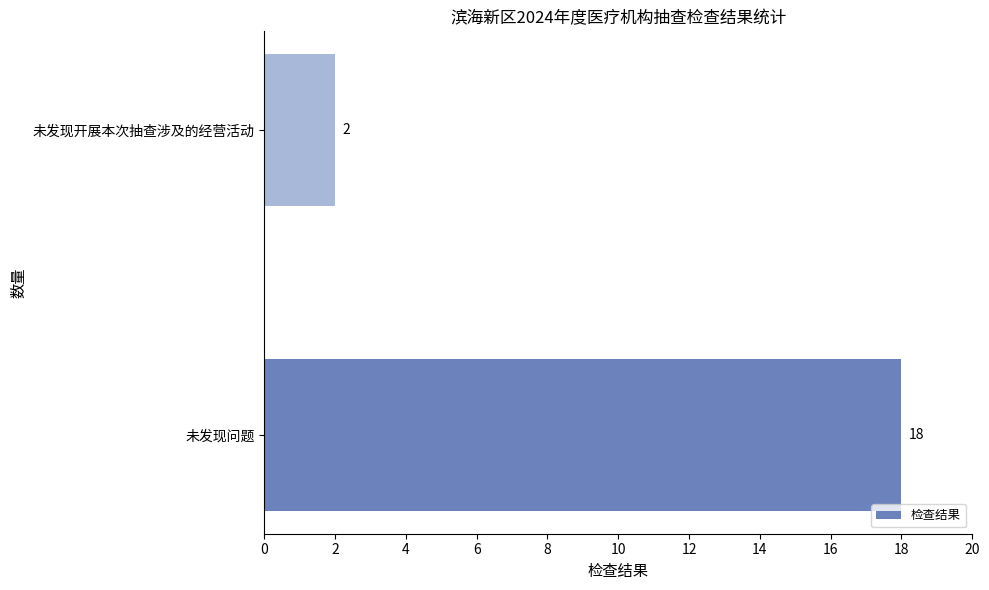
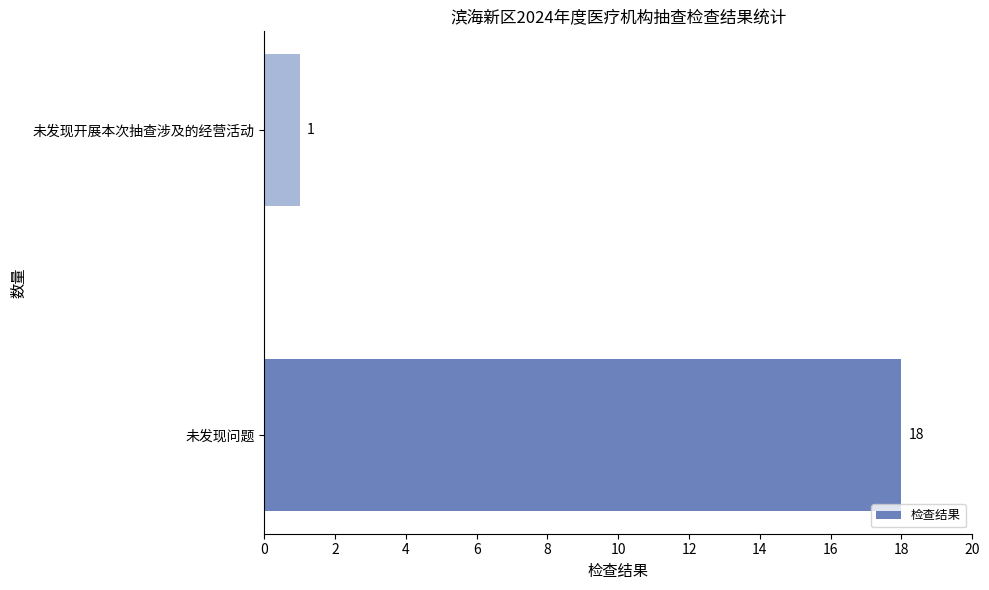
未发现开展本次抽查涉及的经营活动: 2 -> 1
